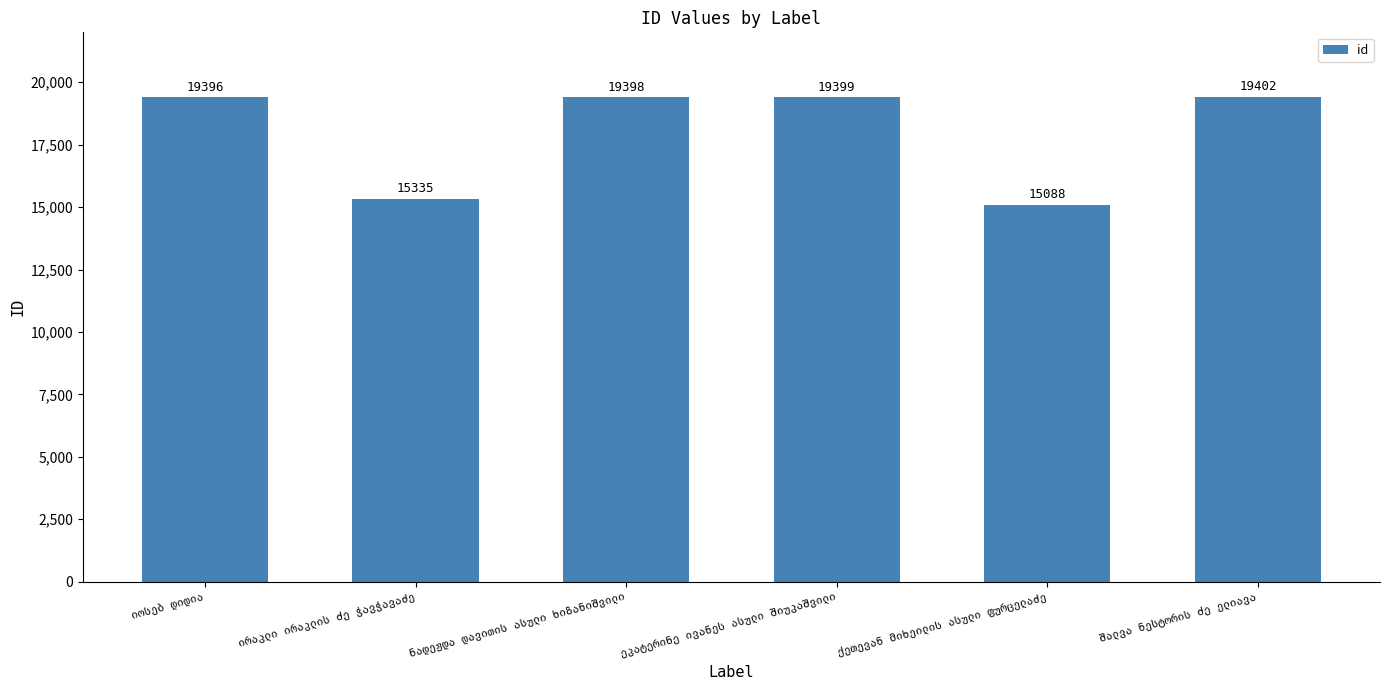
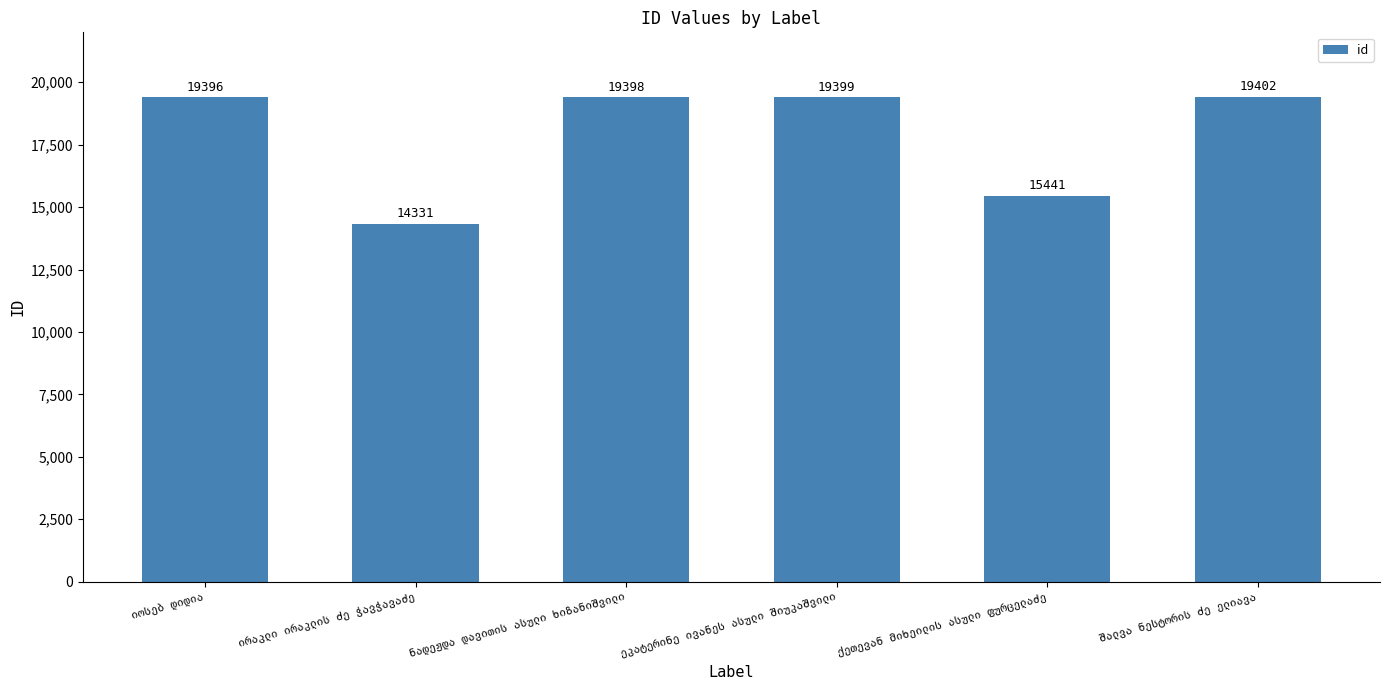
ირაკლი ირაკლის ძე ჭავჭავაძე: 15335 -> 14331
ქეთევან მიხეილის ასული ფურცელაძე: 15088 -> 15441
